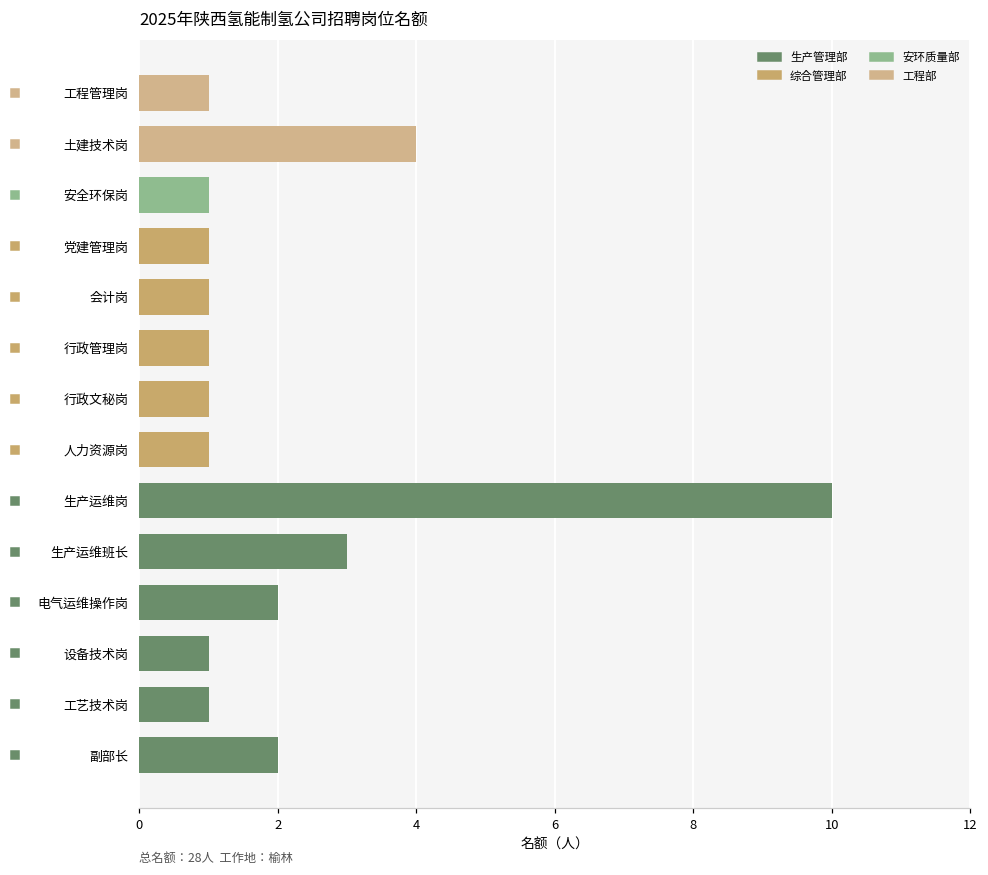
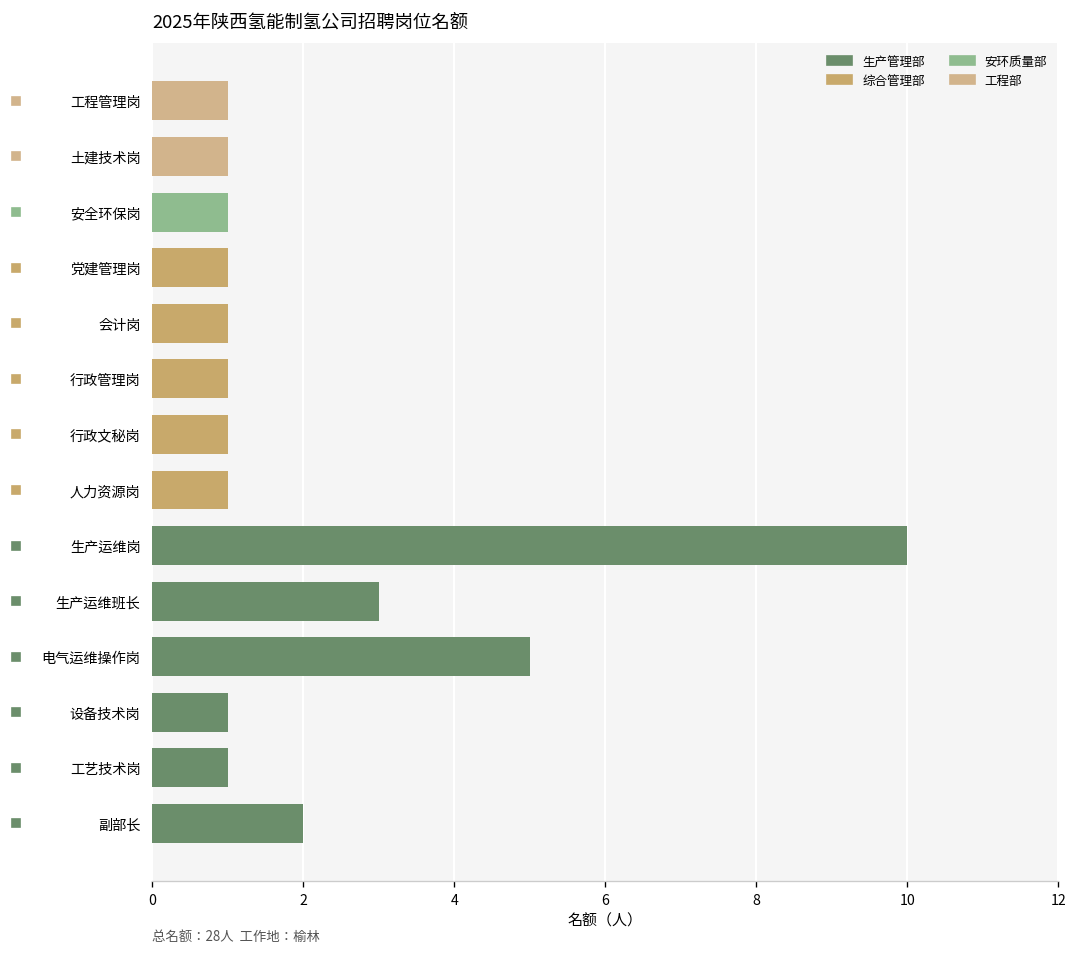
土建技术岗: 4 -> 1
电气运维操作岗: 2 -> 5
